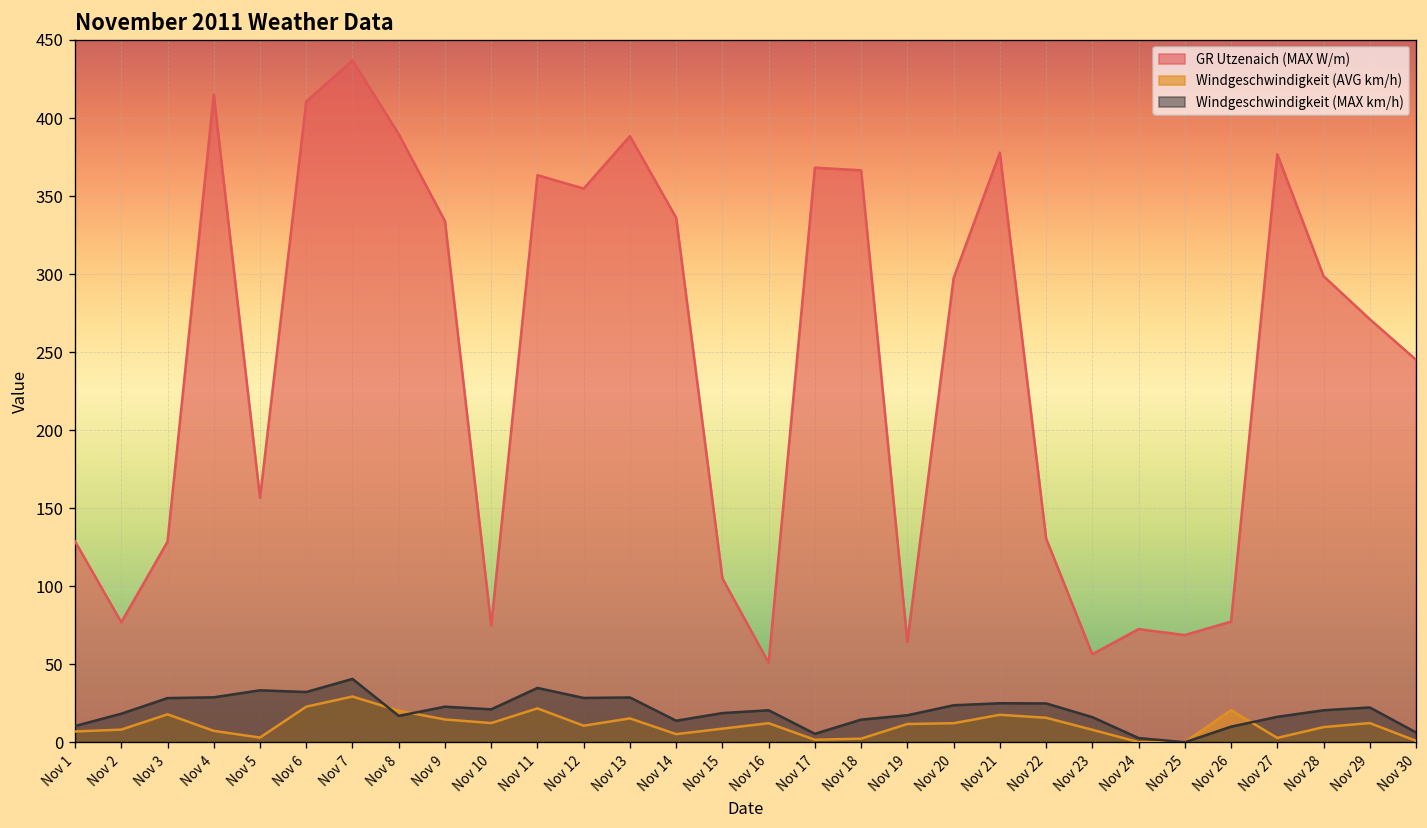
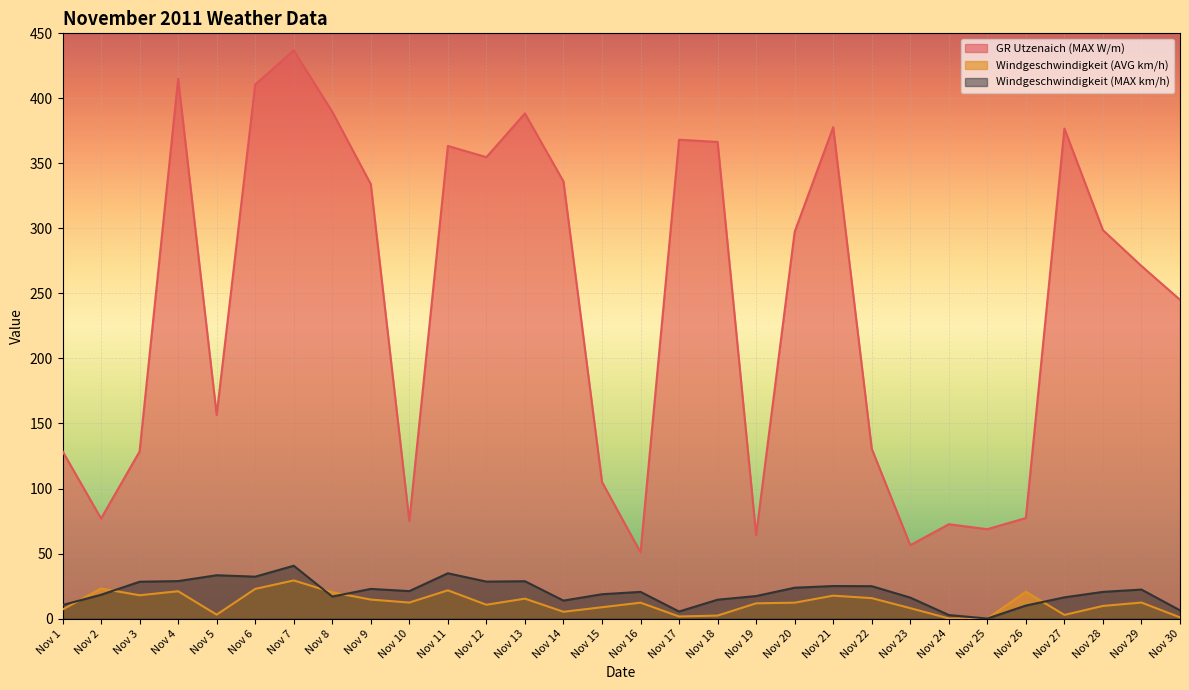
Windgeschwindigkeit (AVG km/h), Nov 2: 8 -> 23
Windgeschwindigkeit (AVG km/h), Nov 4: 7 -> 21
